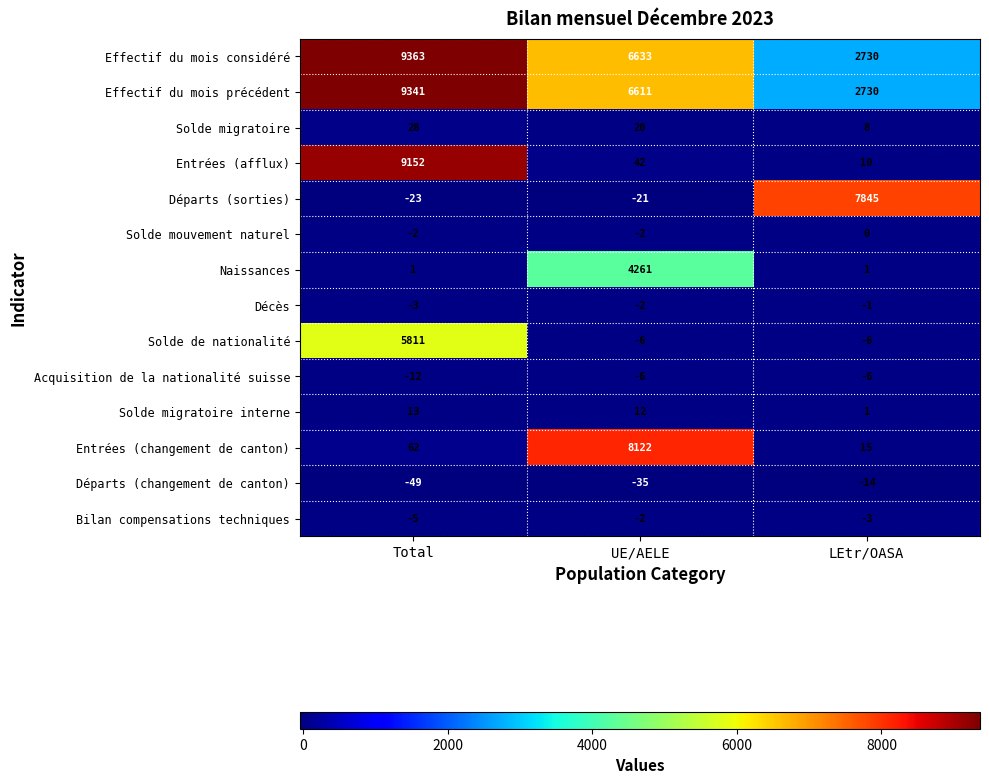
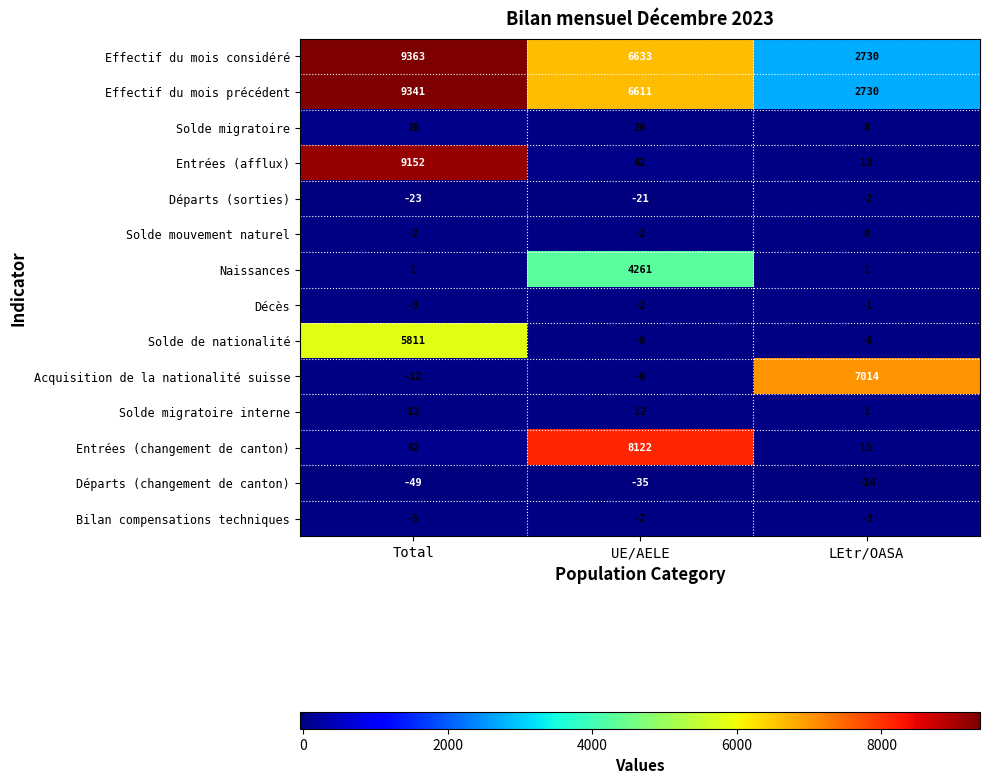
Départs (sorties), LEtr/OASA: 7845 -> -2
Acquisition de la nationalité suisse, LEtr/OASA: -6 -> 7014
